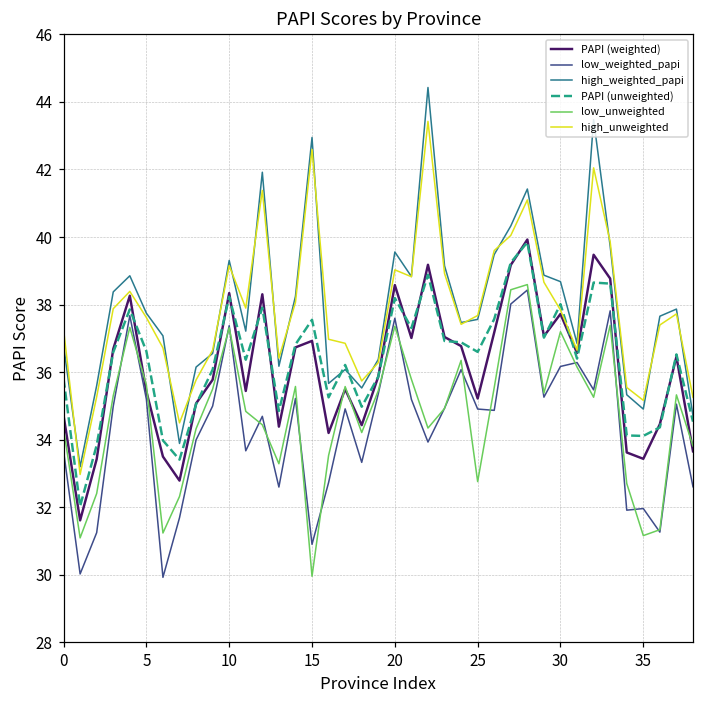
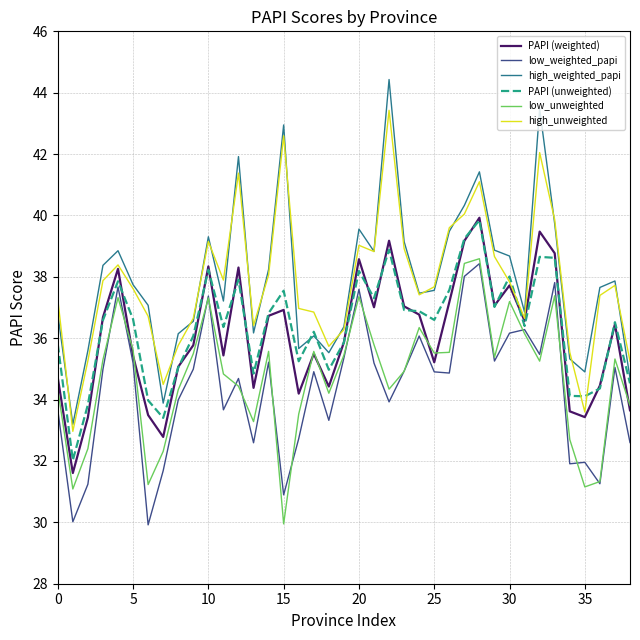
low_unweighted, 25: 32.8 -> 35.5
high_unweighted, 35: 35.2 -> 33.6
